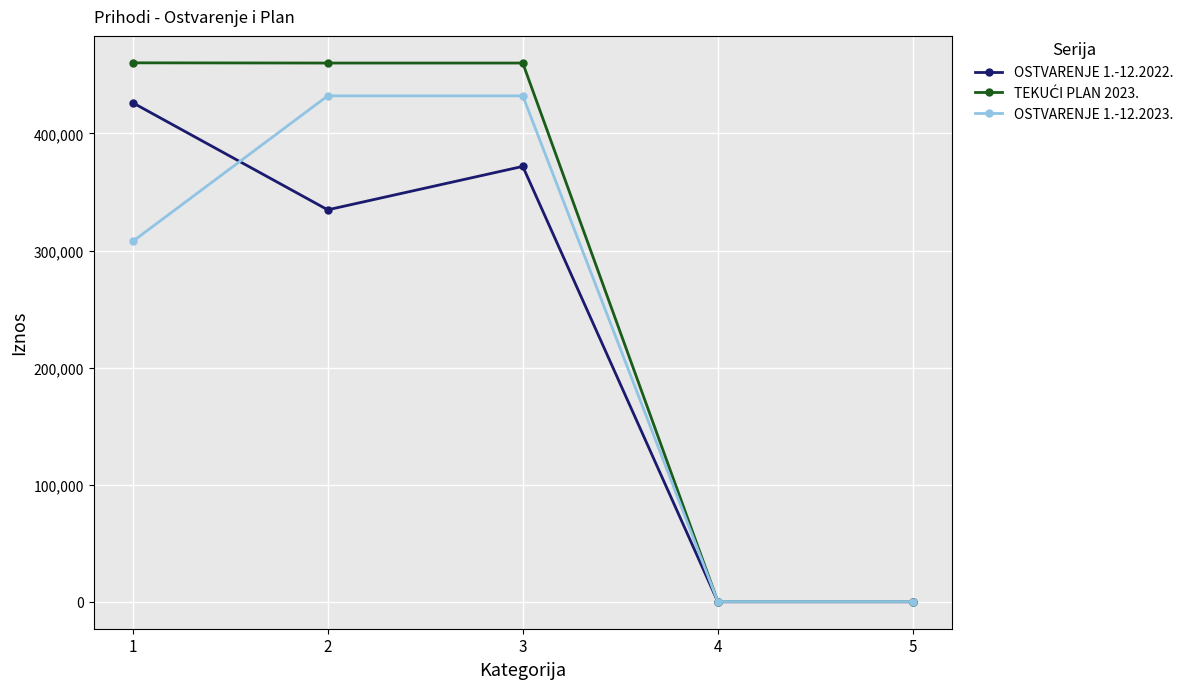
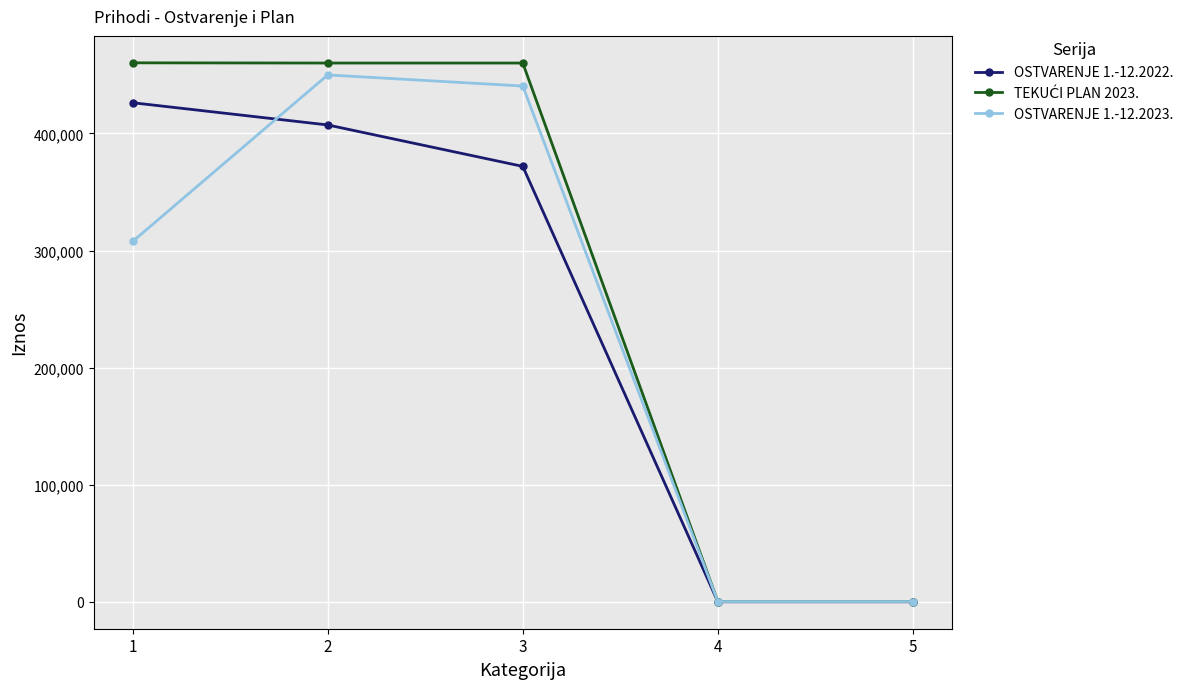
OSTVARENJE 1.-12.2022., 2: 335,000 -> 407,000
OSTVARENJE 1.-12.2023., 2: 432,000 -> 450,000
OSTVARENJE 1.-12.2023., 3: 432,000 -> 440,000
